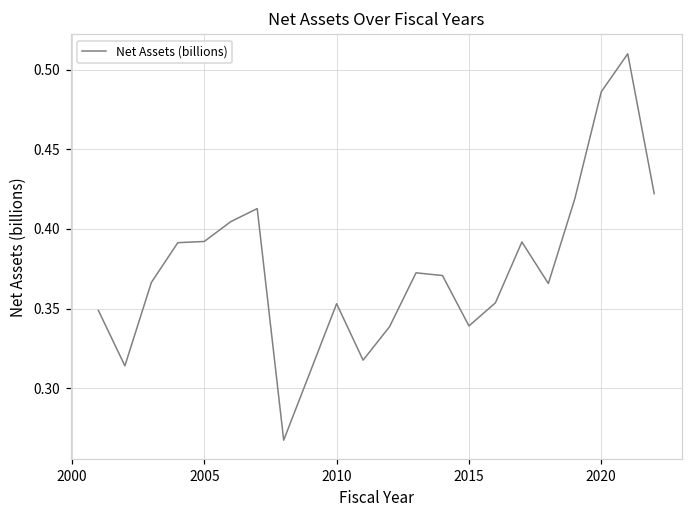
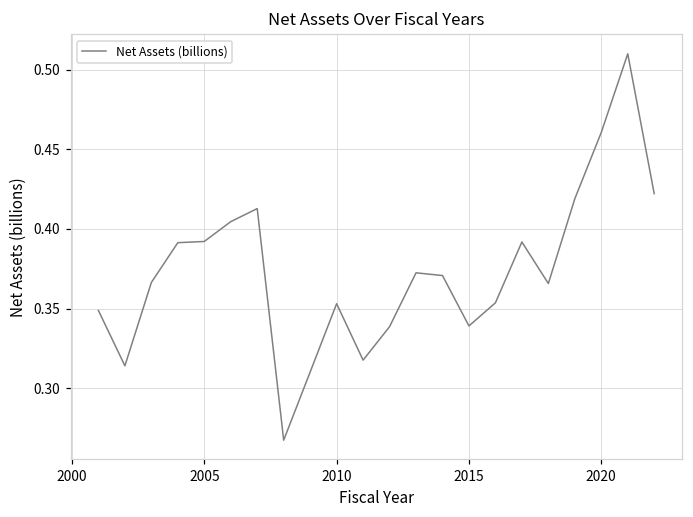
2020: 0.486 -> 0.461
